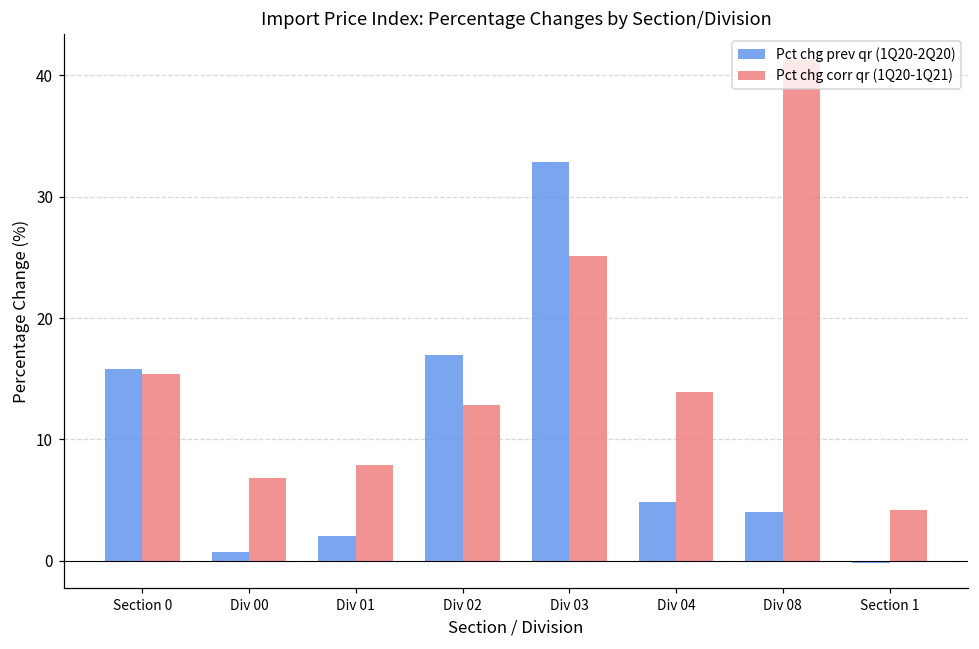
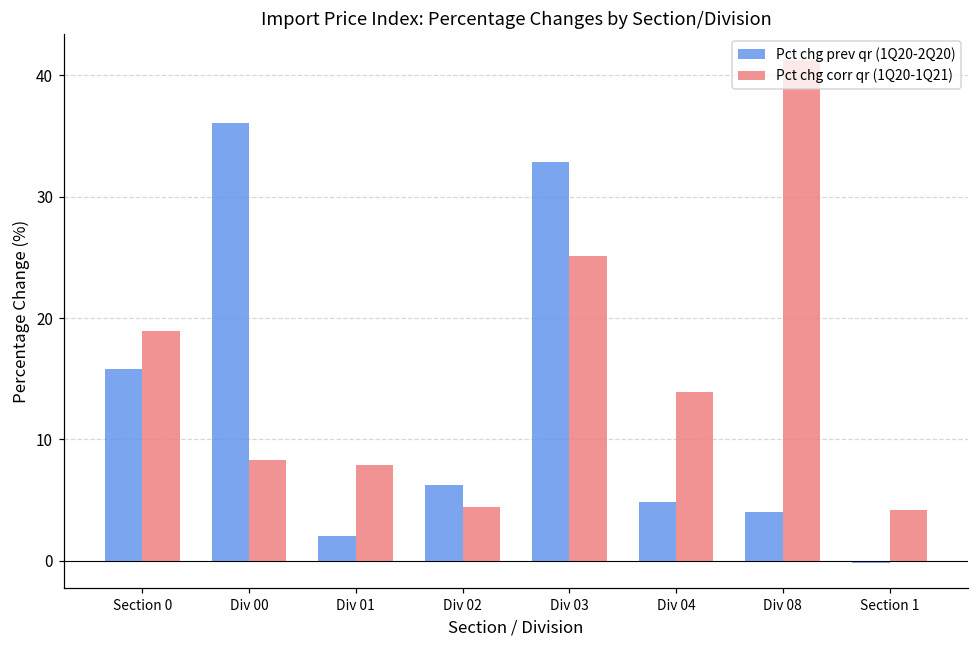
Pct chg corr qr (1Q20-1Q21), Section 0: 15.4 -> 18.9
Pct chg prev qr (1Q20-2Q20), Div 00: 0.7 -> 36.1
Pct chg corr qr (1Q20-1Q21), Div 00: 6.8 -> 8.3
Pct chg prev qr (1Q20-2Q20), Div 02: 17.0 -> 6.2
Pct chg corr qr (1Q20-1Q21), Div 02: 12.9 -> 4.4
